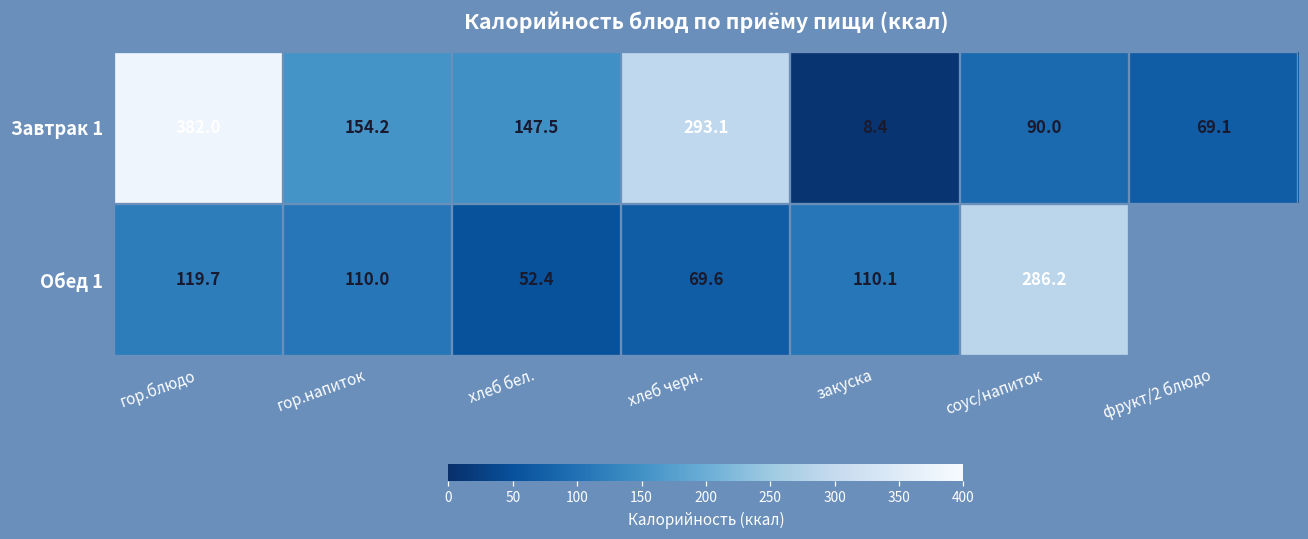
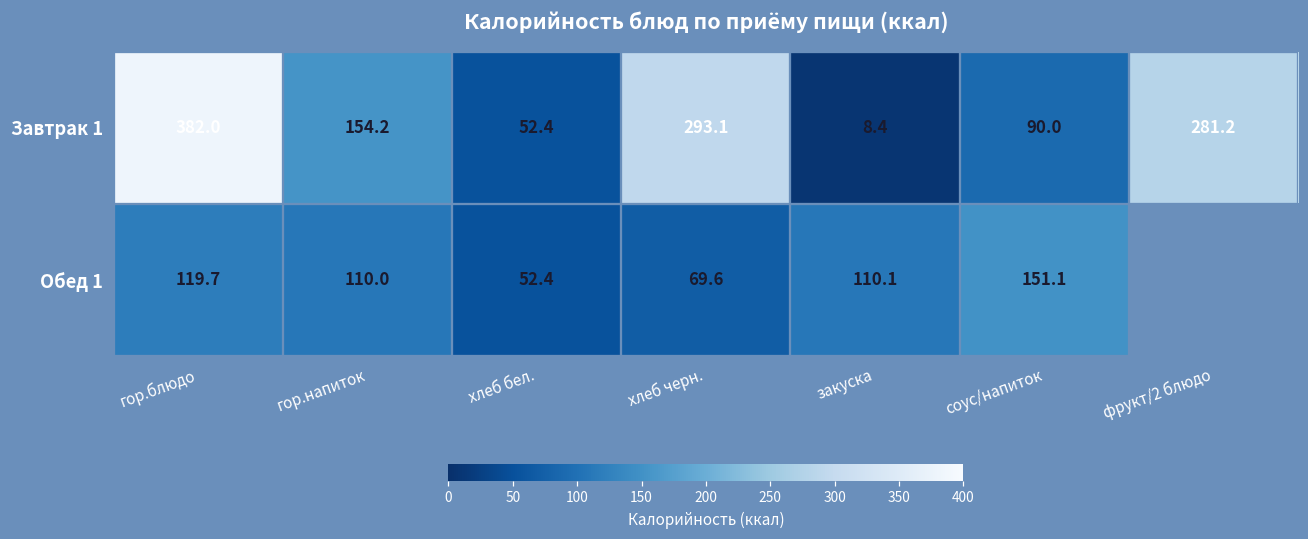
Завтрак 1, хлеб бел.: 147.5 -> 52.4
Завтрак 1, фрукт/2 блюдо: 69.1 -> 281.2
Обед 1, соус/напиток: 286.2 -> 151.1
